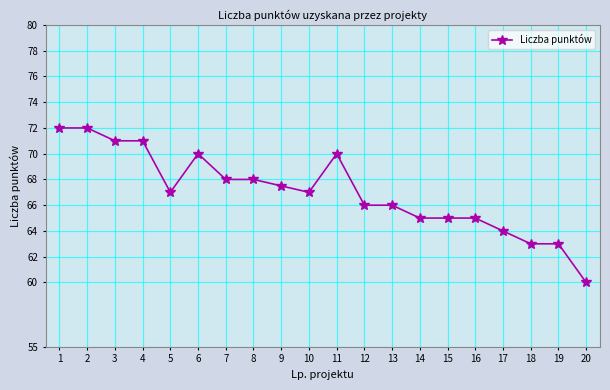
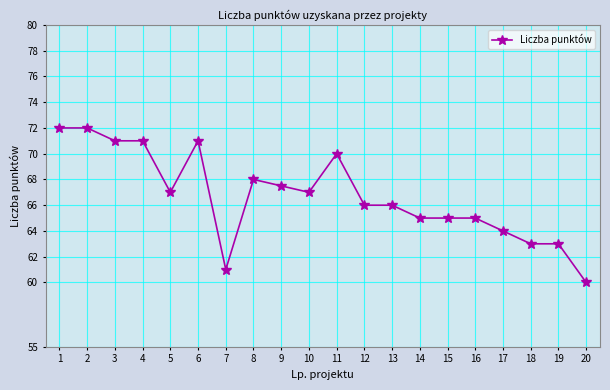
6: 70 -> 71
7: 68 -> 61
